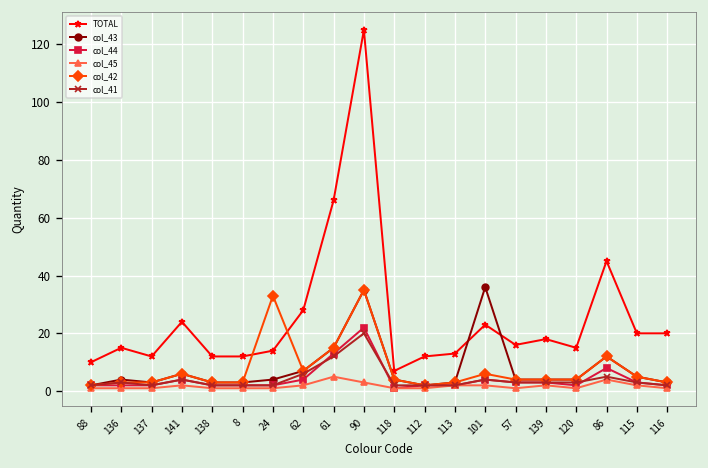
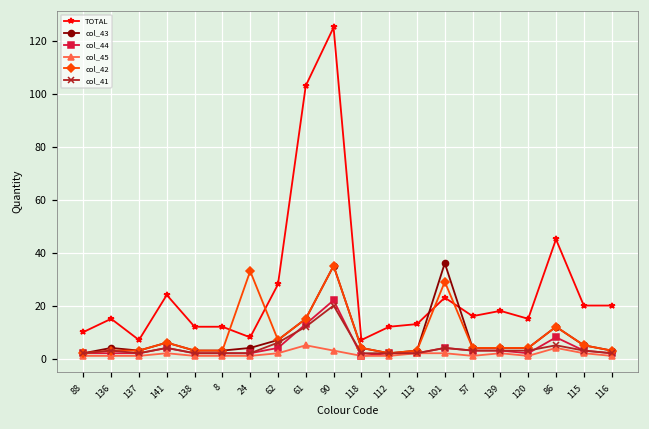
TOTAL, 137: 12 -> 7
TOTAL, 24: 14 -> 8
TOTAL, 61: 66 -> 103
col_42, 101: 6 -> 29
